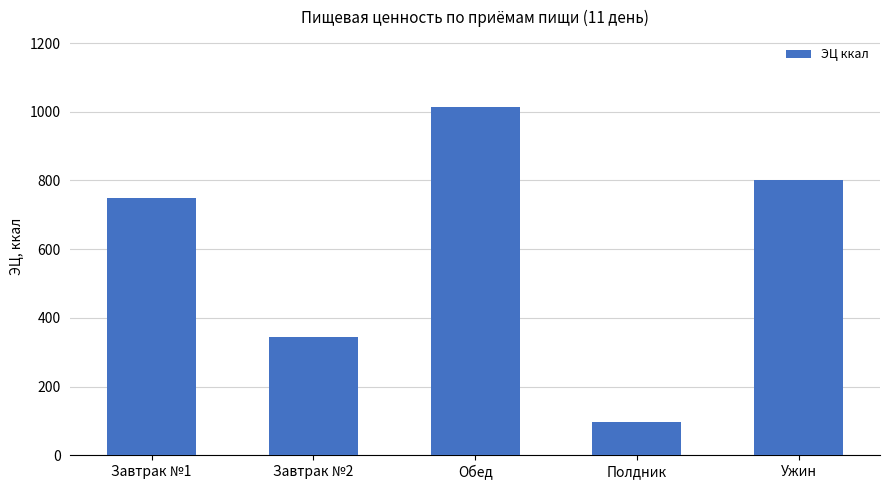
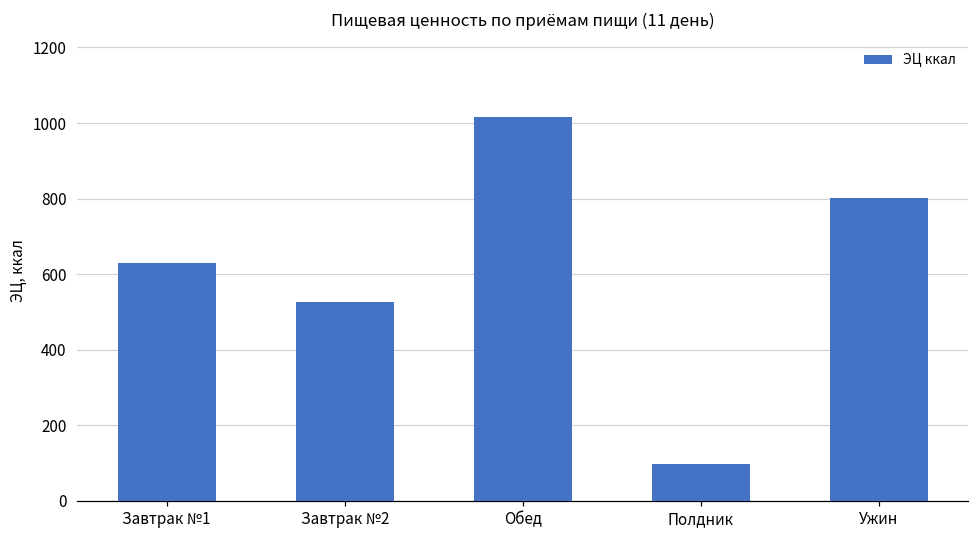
Завтрак №1: 750 -> 630
Завтрак №2: 340 -> 530
